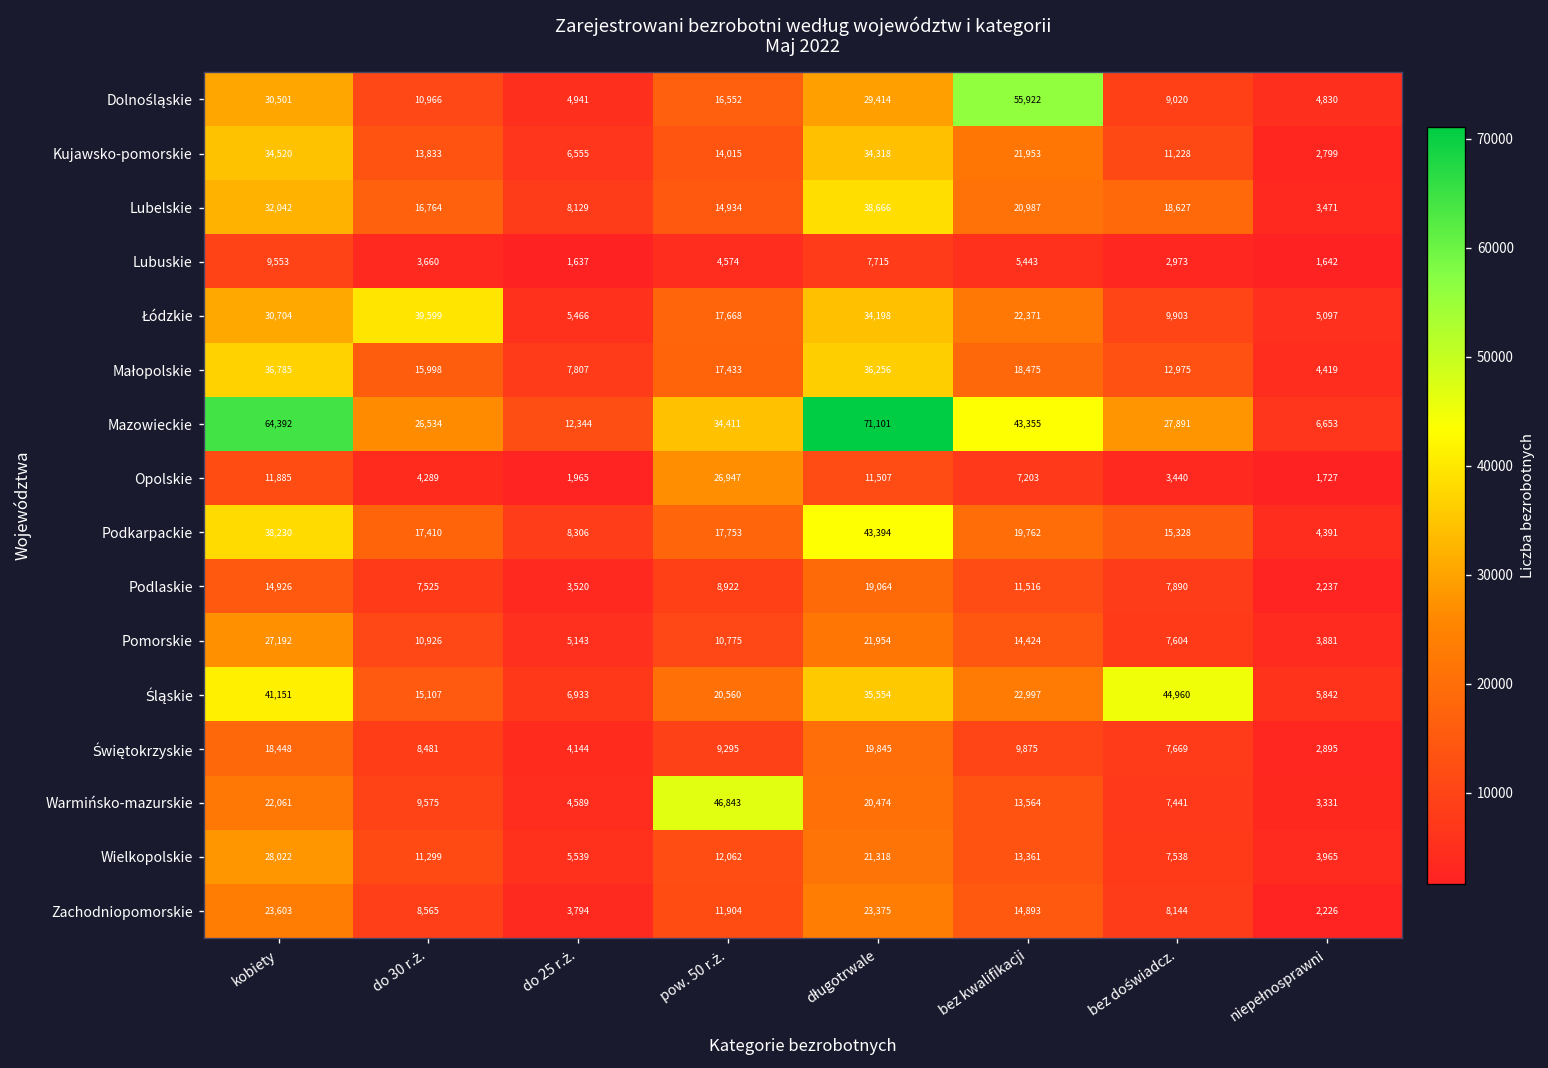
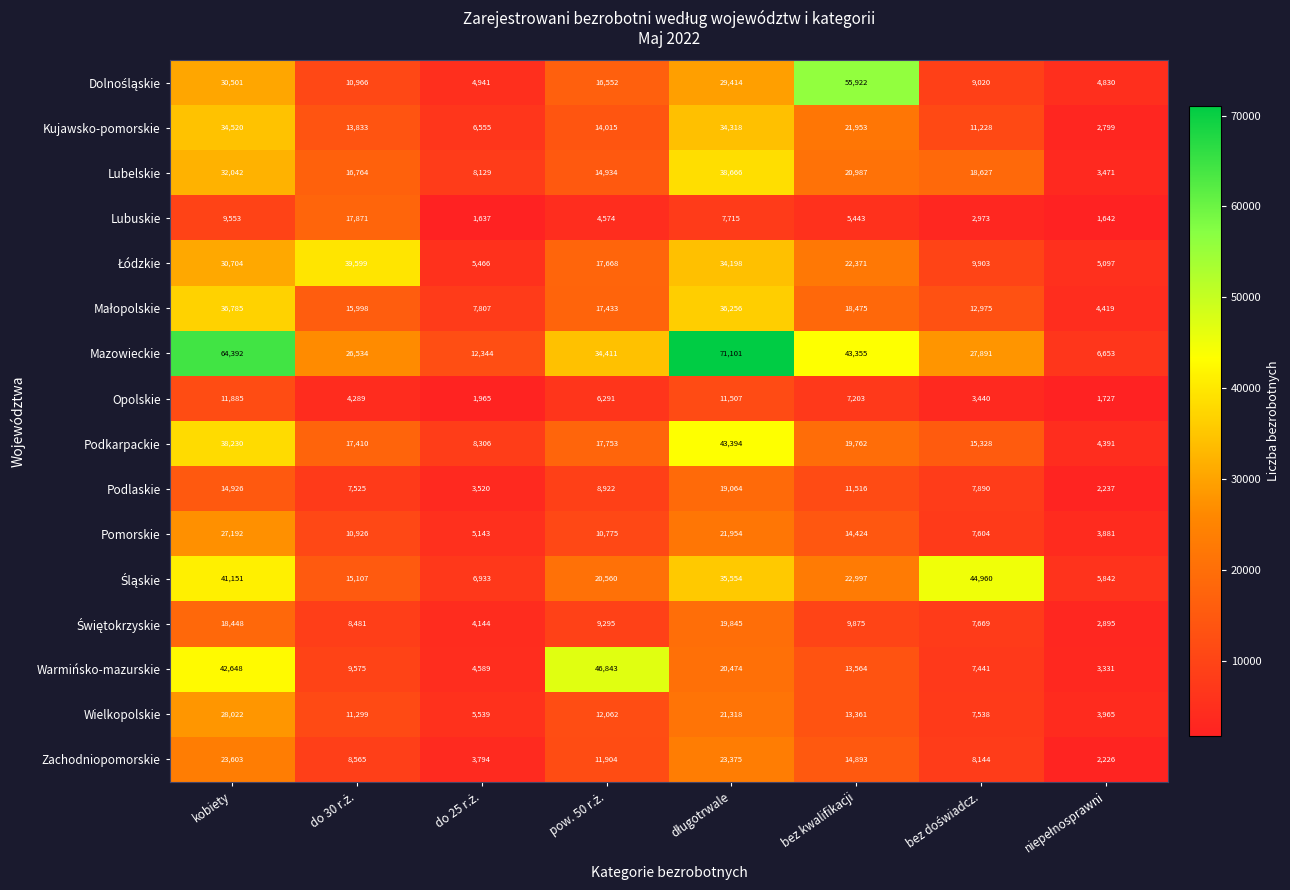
Lubuskie, do 30 r.ż.: 3,660 -> 17,871
Opolskie, pow. 50 r.ż.: 26,947 -> 6,291
Warmińsko-mazurskie, kobiety: 22,061 -> 42,648
